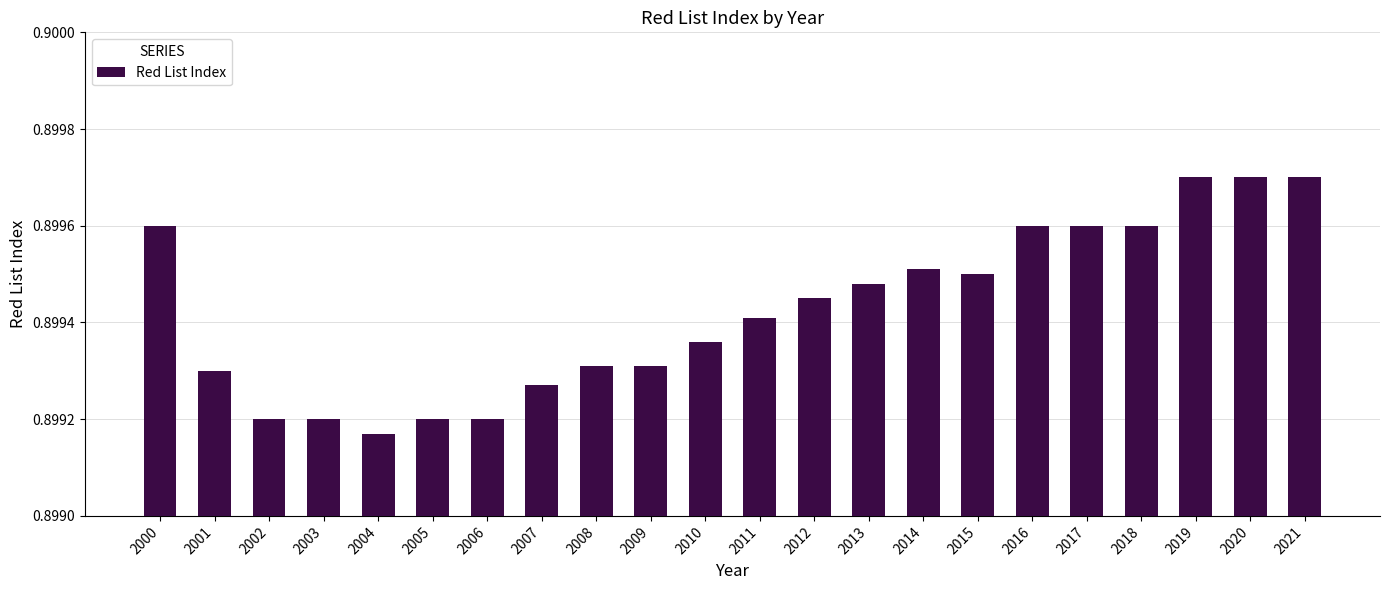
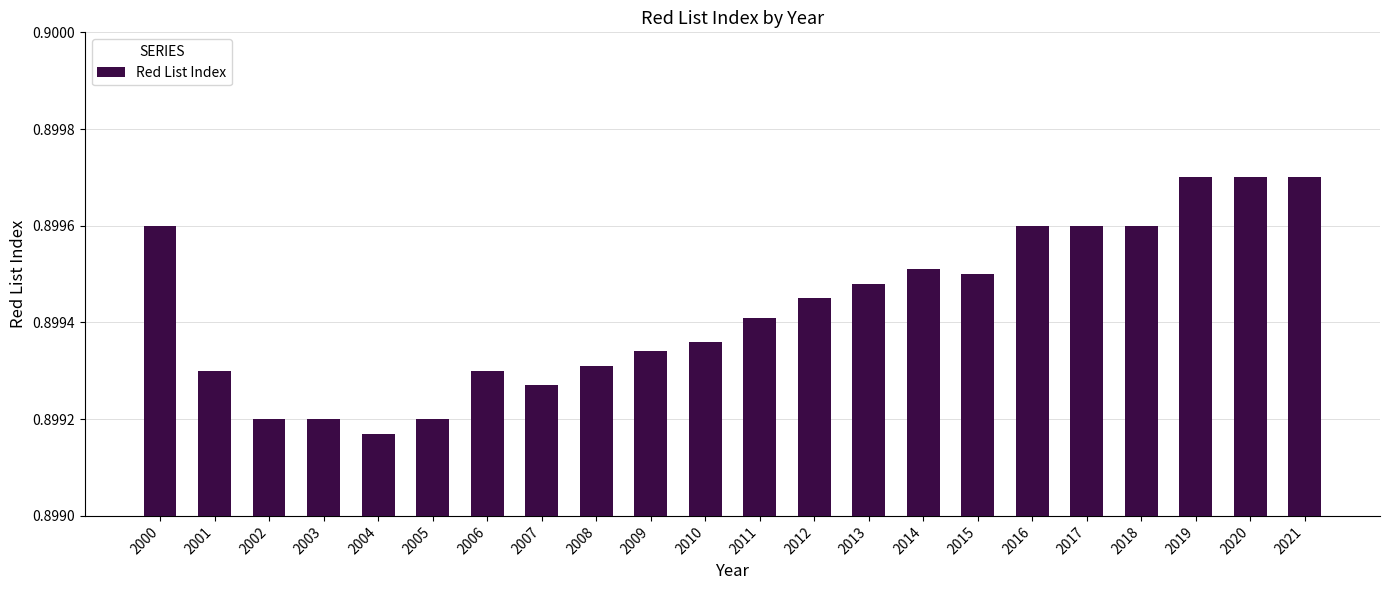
2006: 0.8992 -> 0.8993
2009: 0.89931 -> 0.89934
